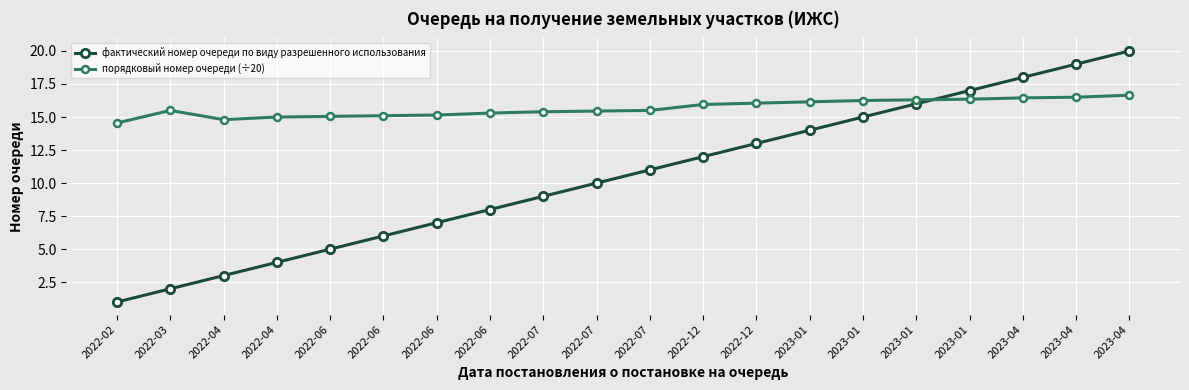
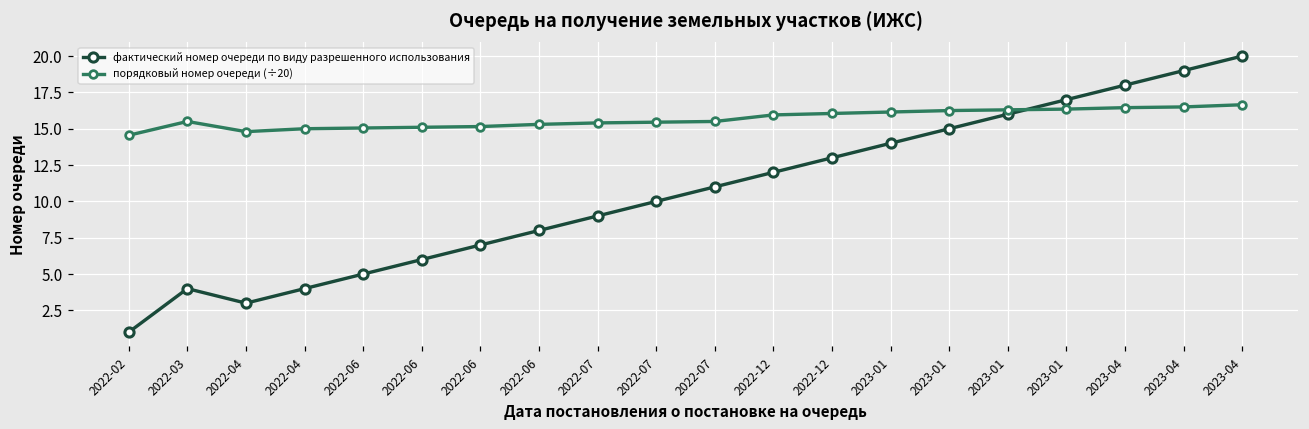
фактический номер очереди по виду разрешенного использования, 2022-03: 2 -> 4
